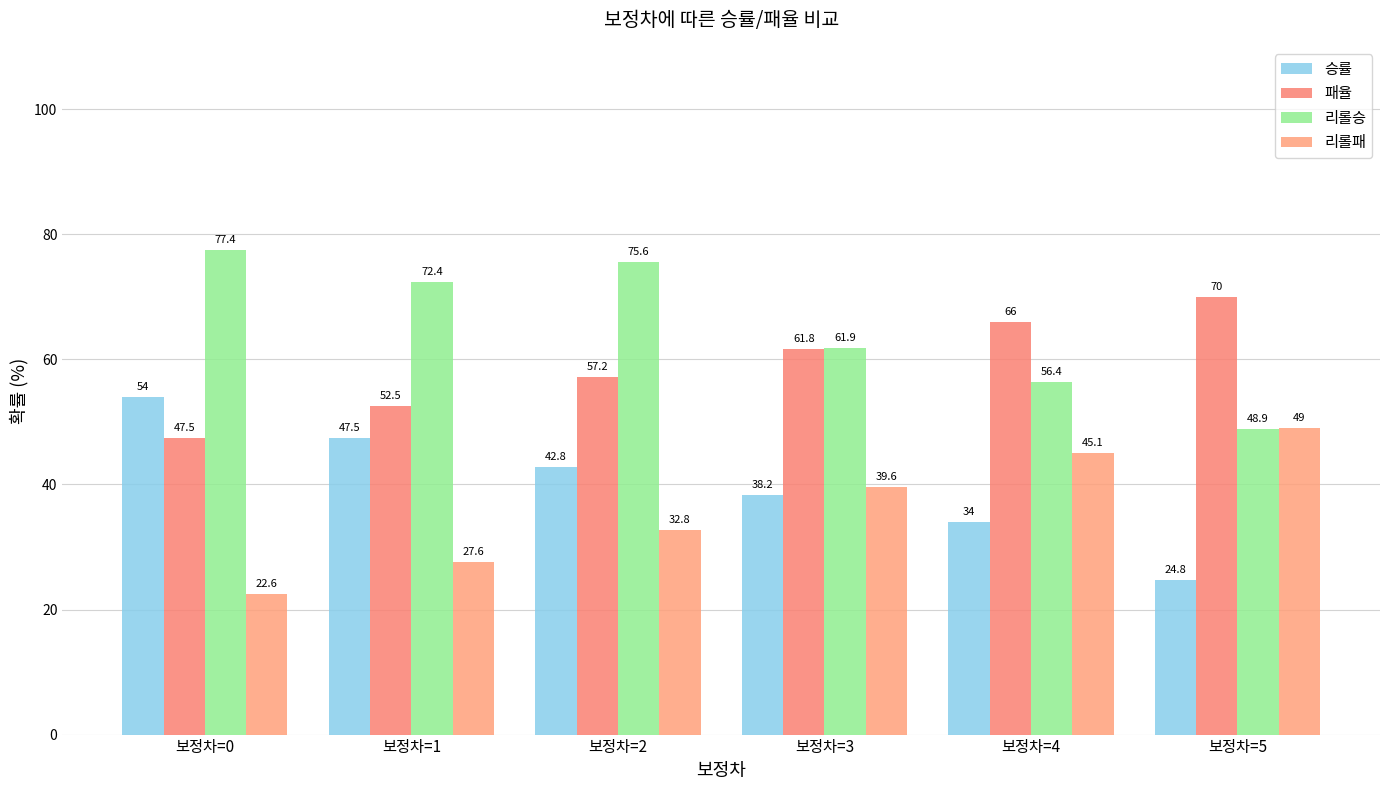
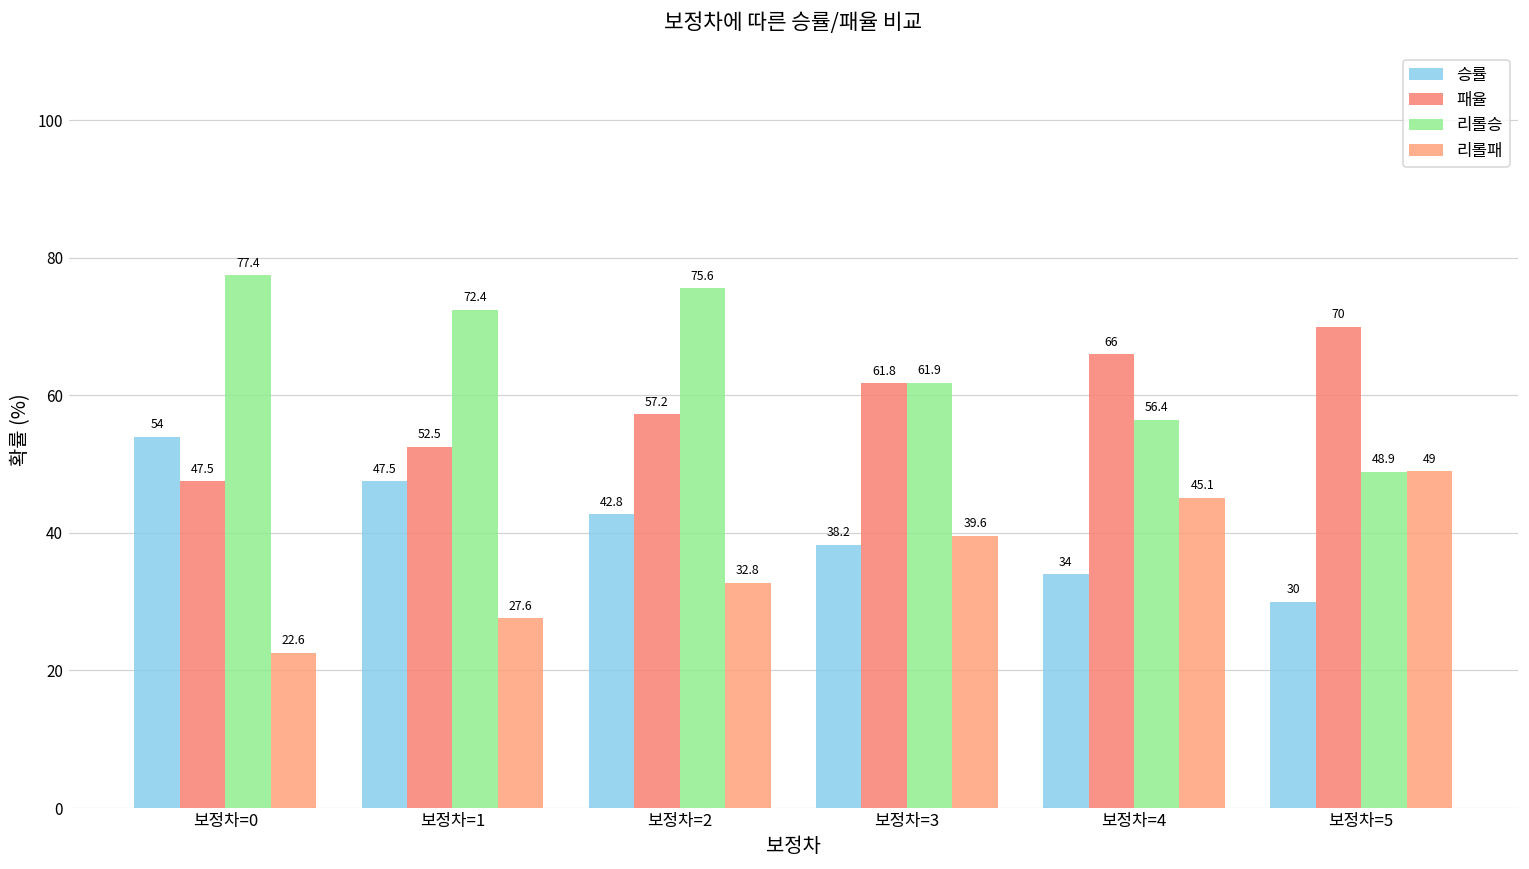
승률, 보정차=5: 24.8 -> 30
